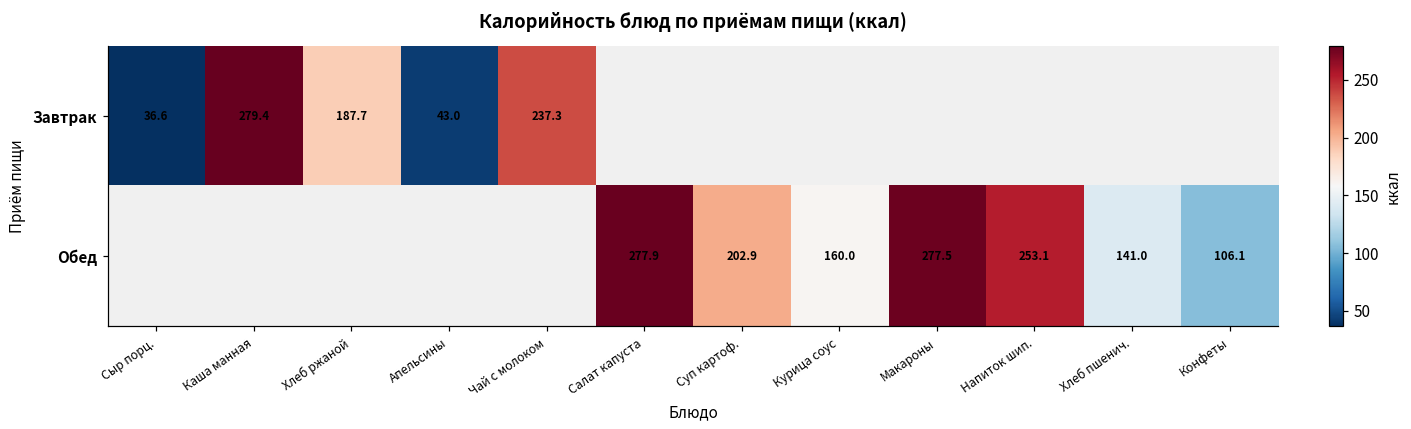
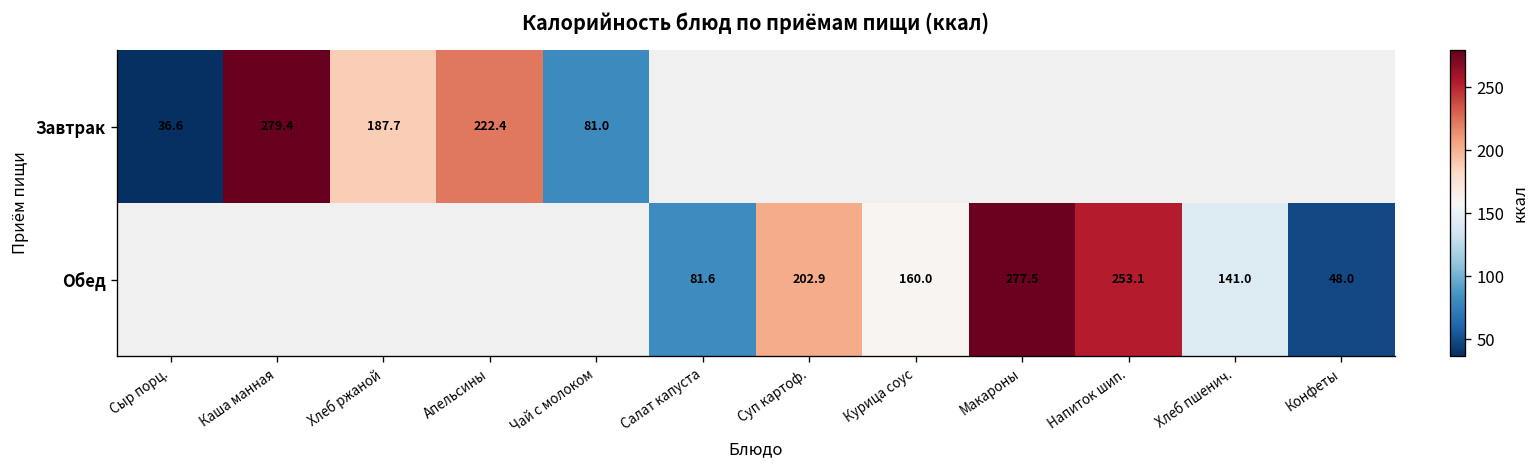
Завтрак, Апельсины: 43.0 -> 222.4
Завтрак, Чай с молоком: 237.3 -> 81.0
Обед, Салат капуста: 277.9 -> 81.6
Обед, Конфеты: 106.1 -> 48.0
